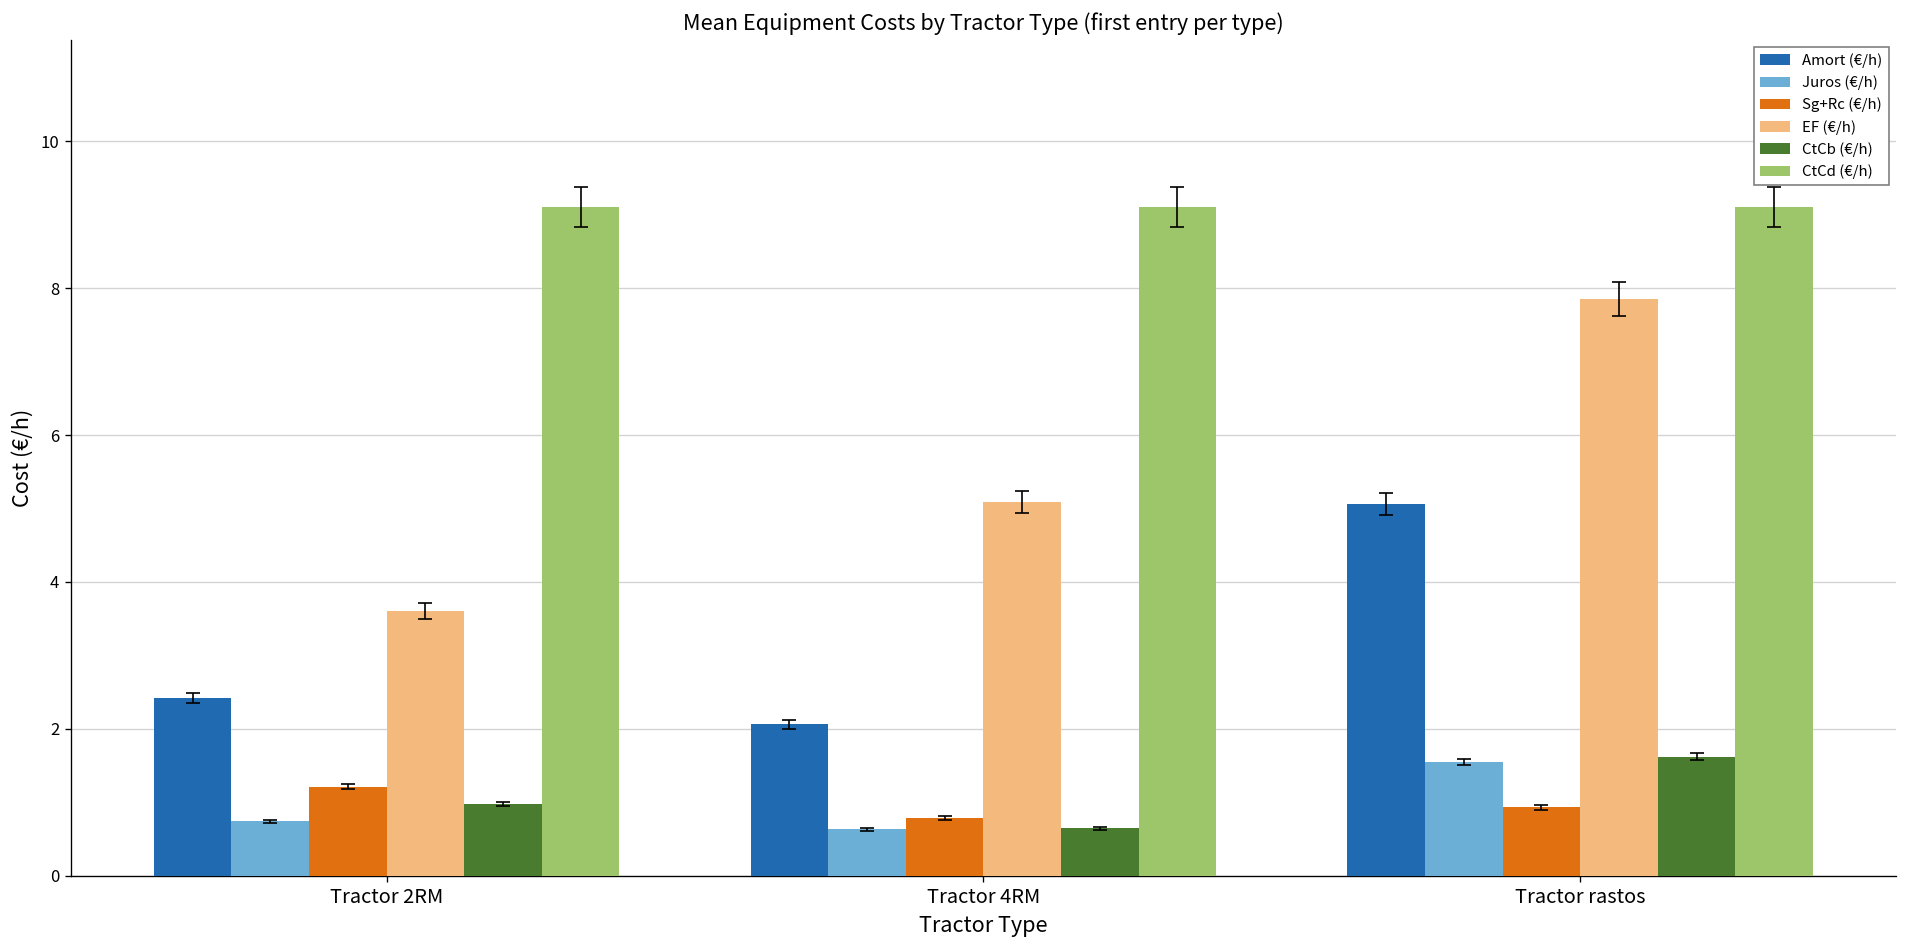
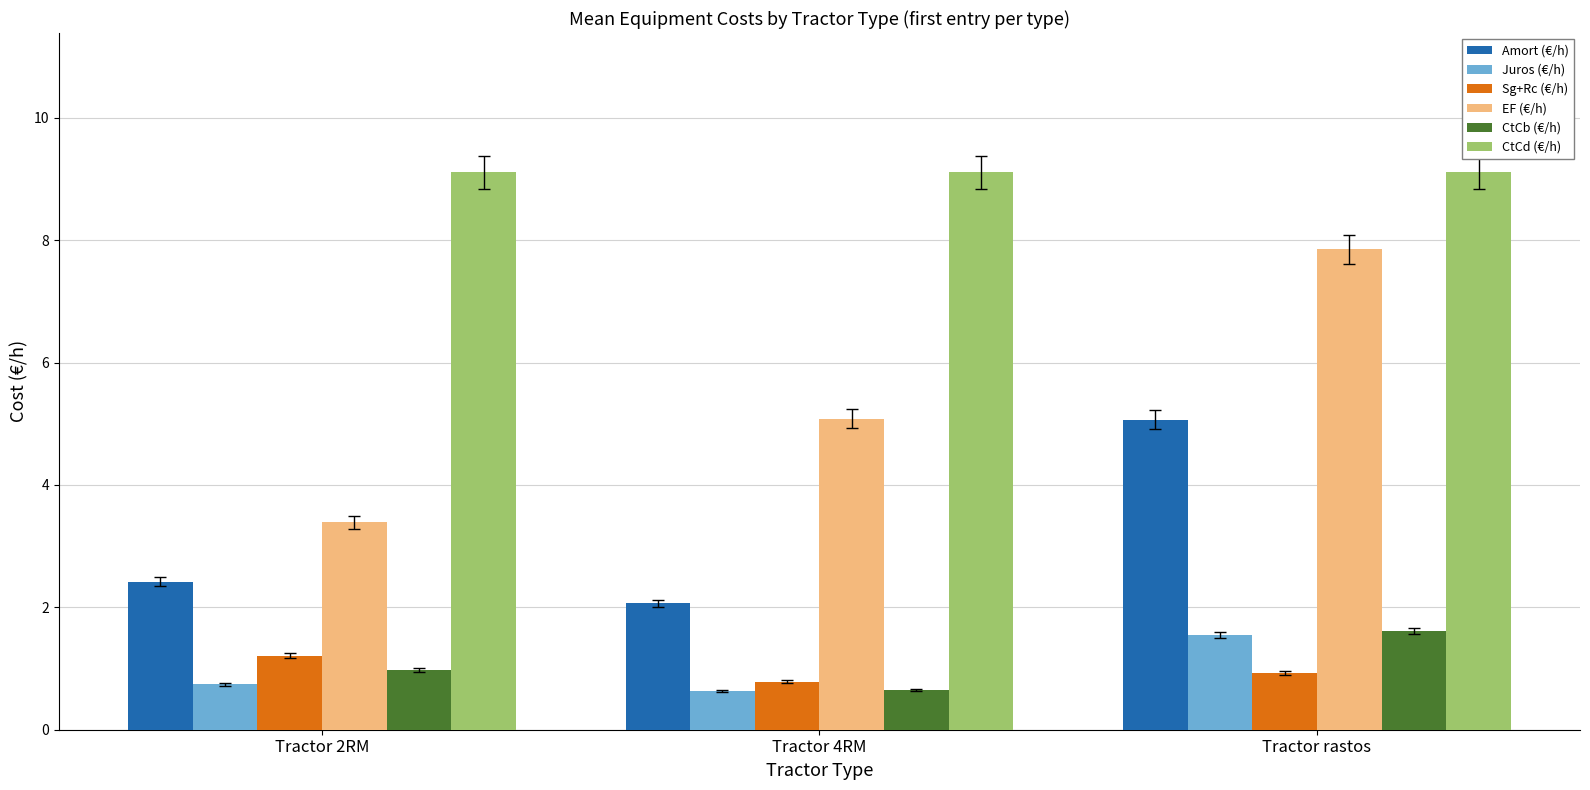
EF (€/h), Tractor 2RM: 3.6 -> 3.4
